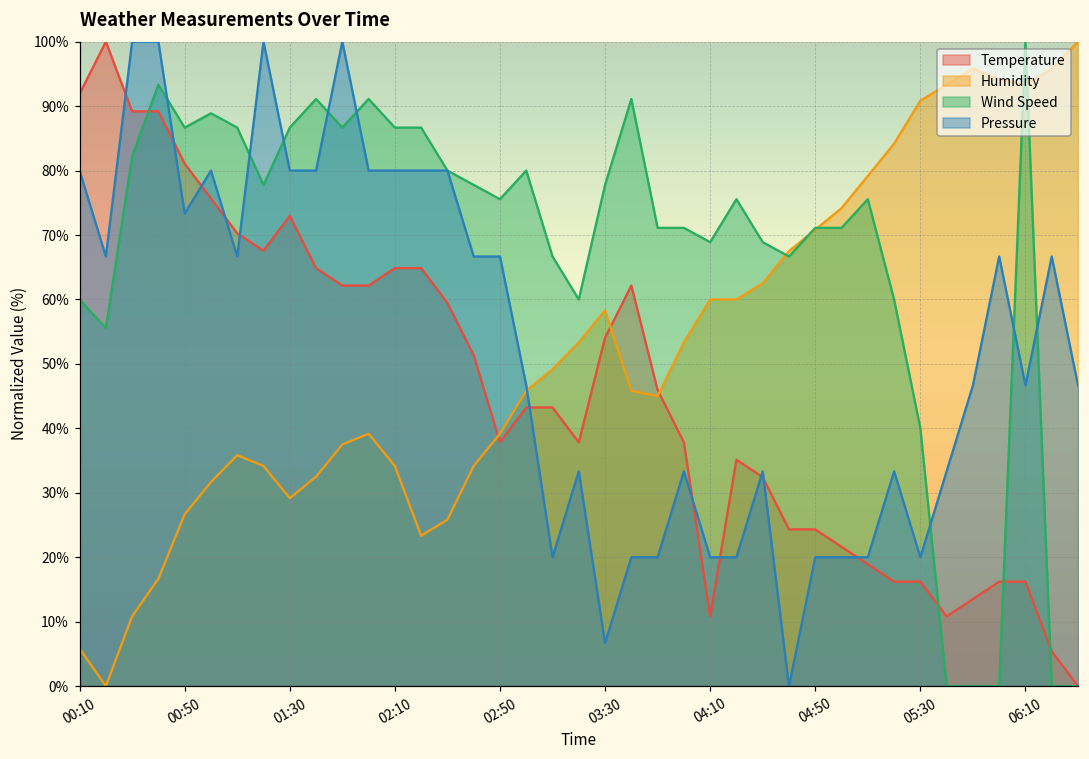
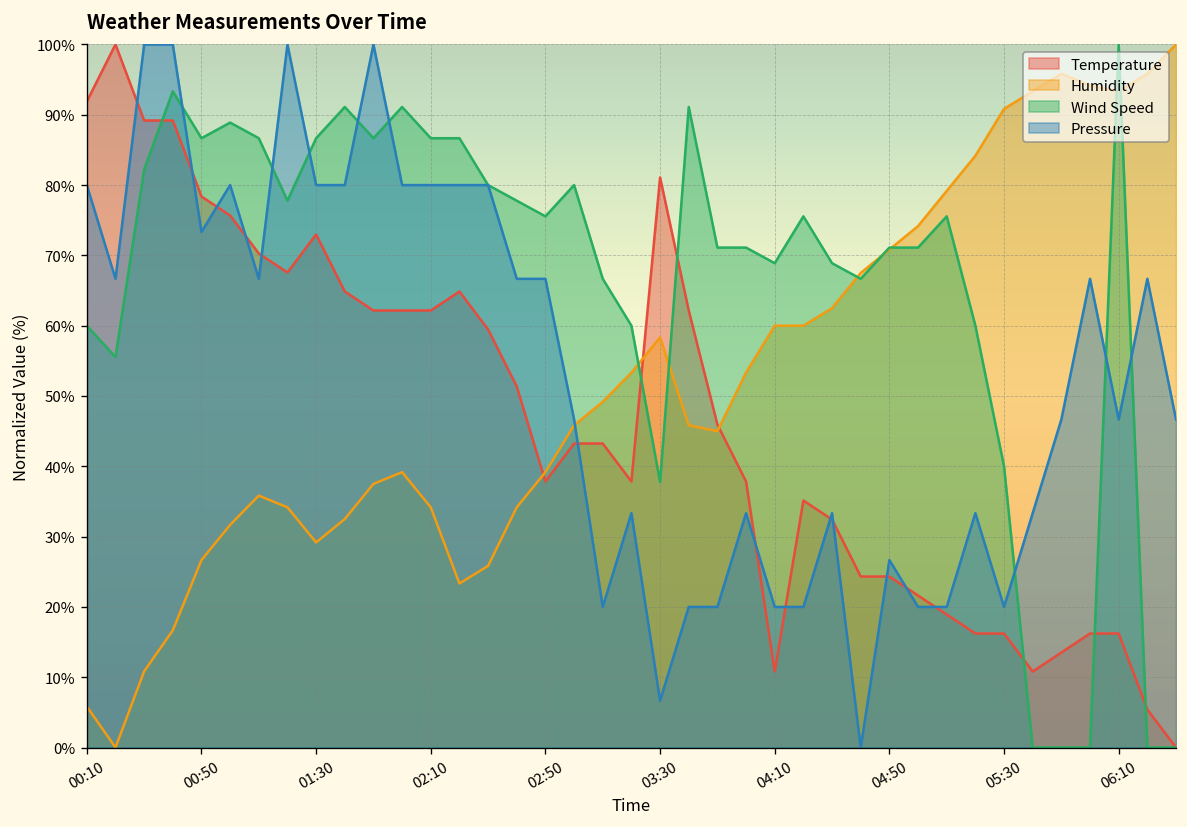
Temperature, 00:50: 81% -> 78%
Temperature, 02:10: 65% -> 62%
Temperature, 03:30: 54% -> 81%
Wind Speed, 03:30: 78% -> 38%
Pressure, 04:50: 20% -> 27%
